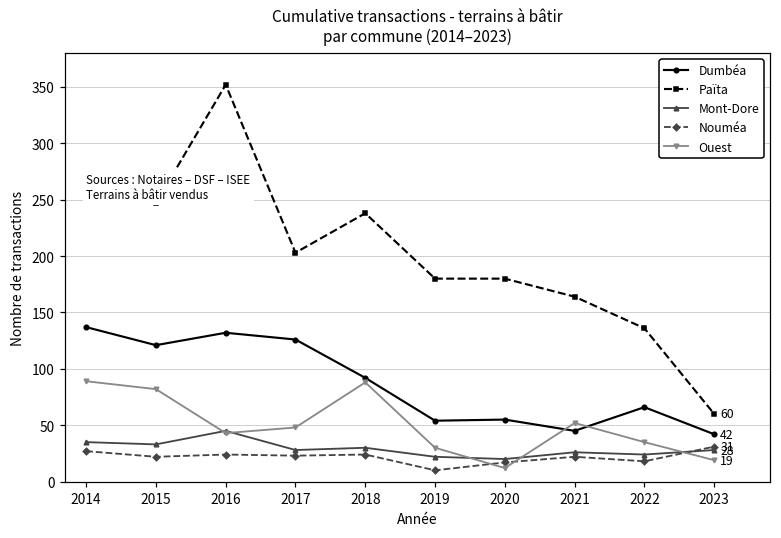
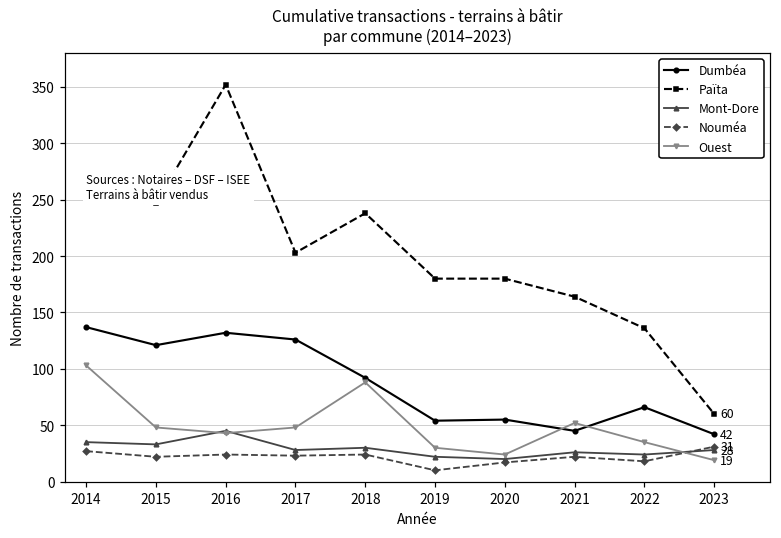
Ouest, 2014: 89 -> 103
Ouest, 2015: 82 -> 48
Ouest, 2020: 12 -> 24
